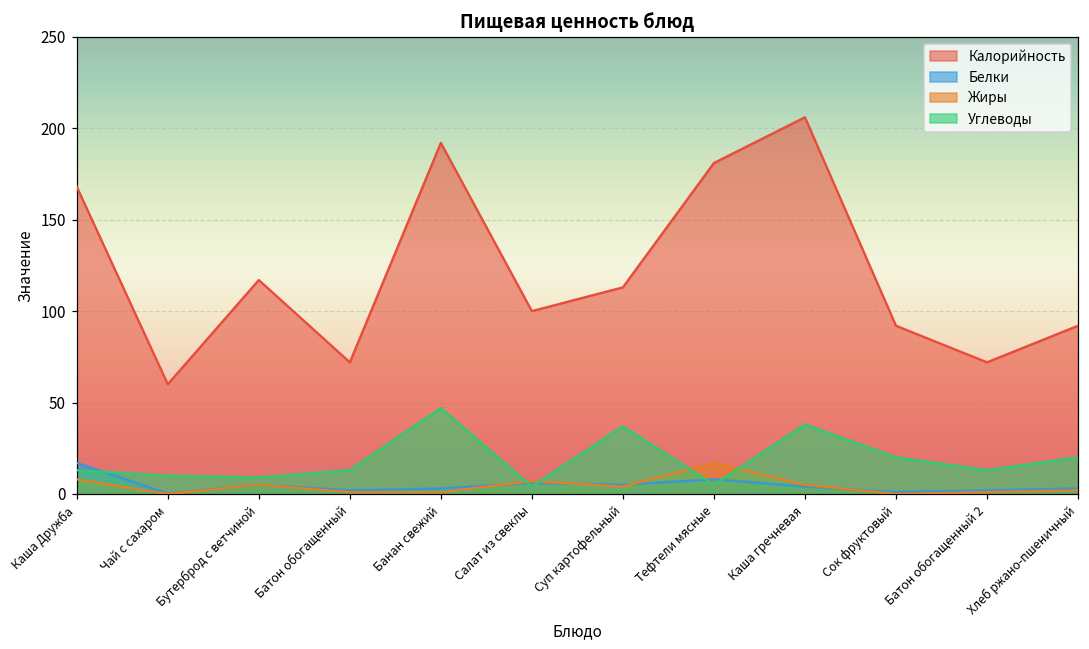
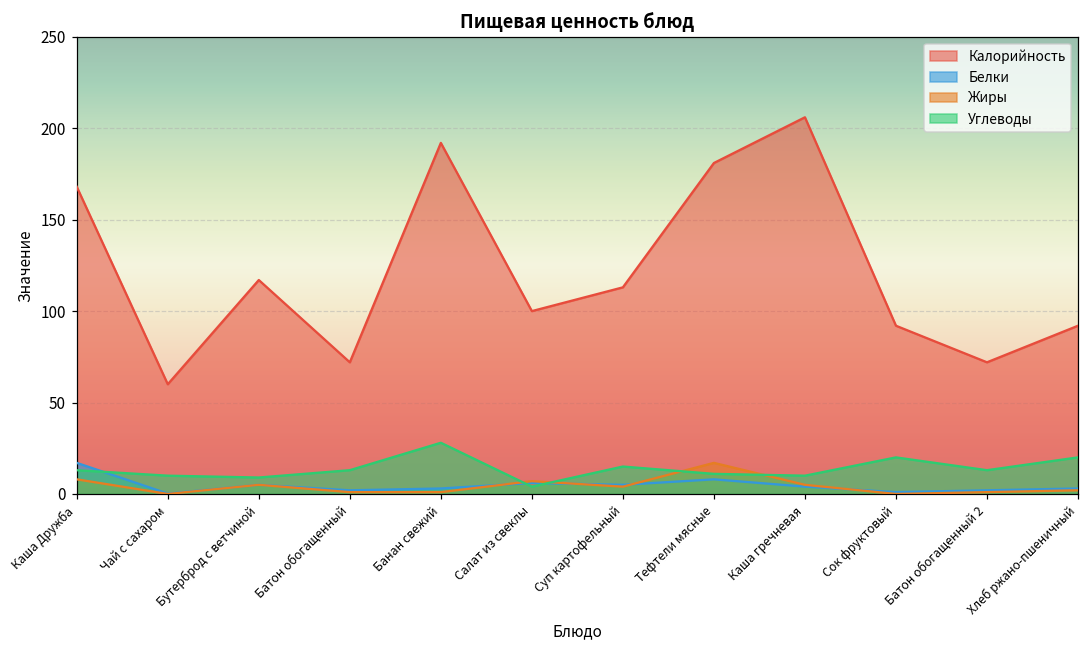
Углеводы, Банан свежий: 47 -> 28
Углеводы, Суп картофельный: 37 -> 15
Углеводы, Тефтели мясные: 5 -> 11
Углеводы, Каша гречневая: 38 -> 10
